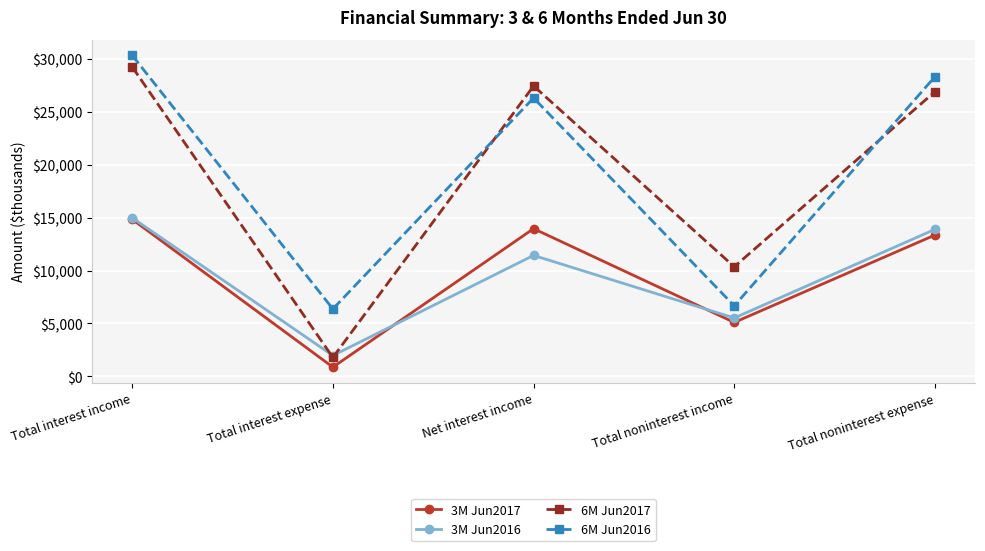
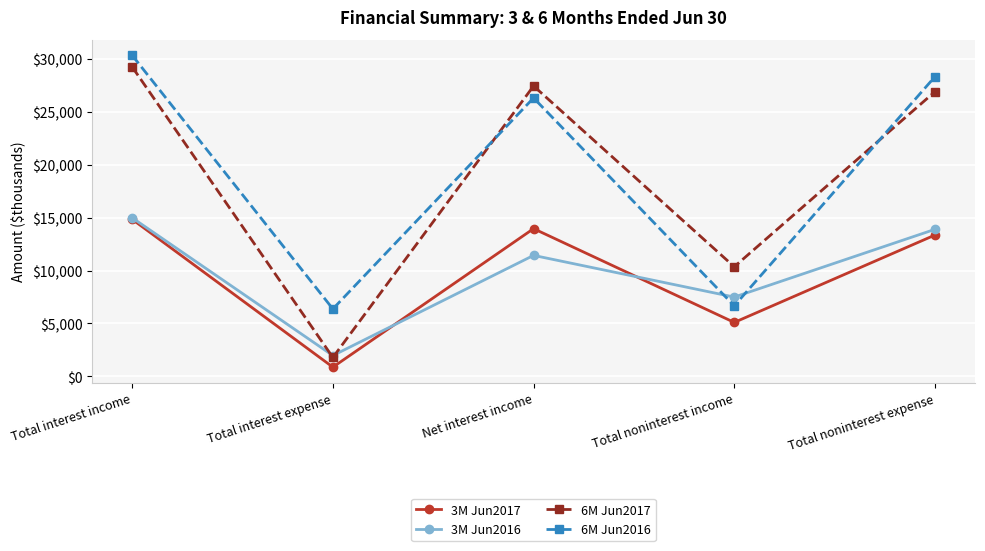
3M Jun2016, Total noninterest income: $5,500 -> $7,500
